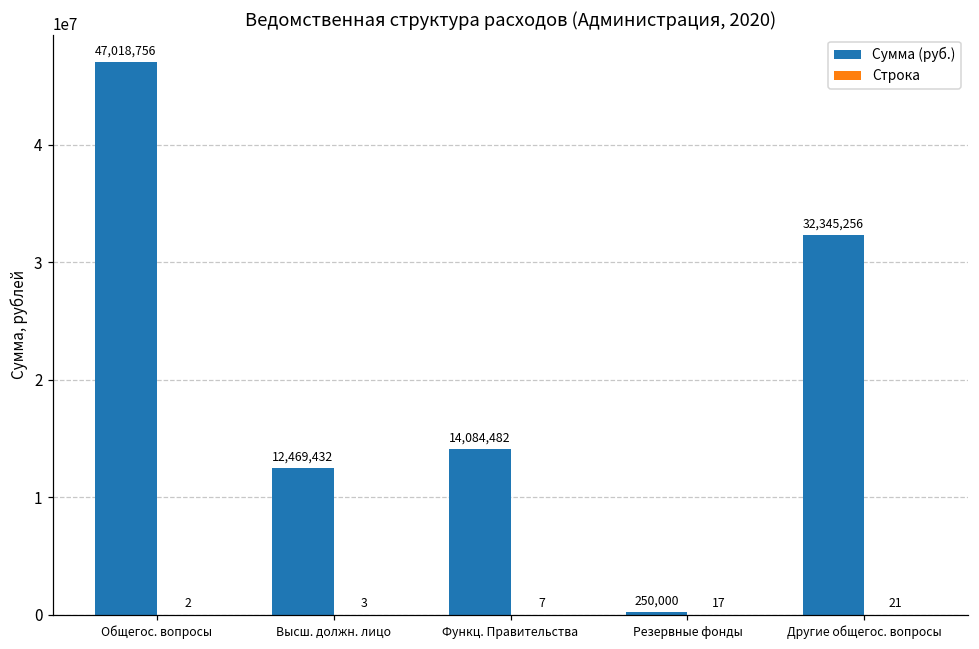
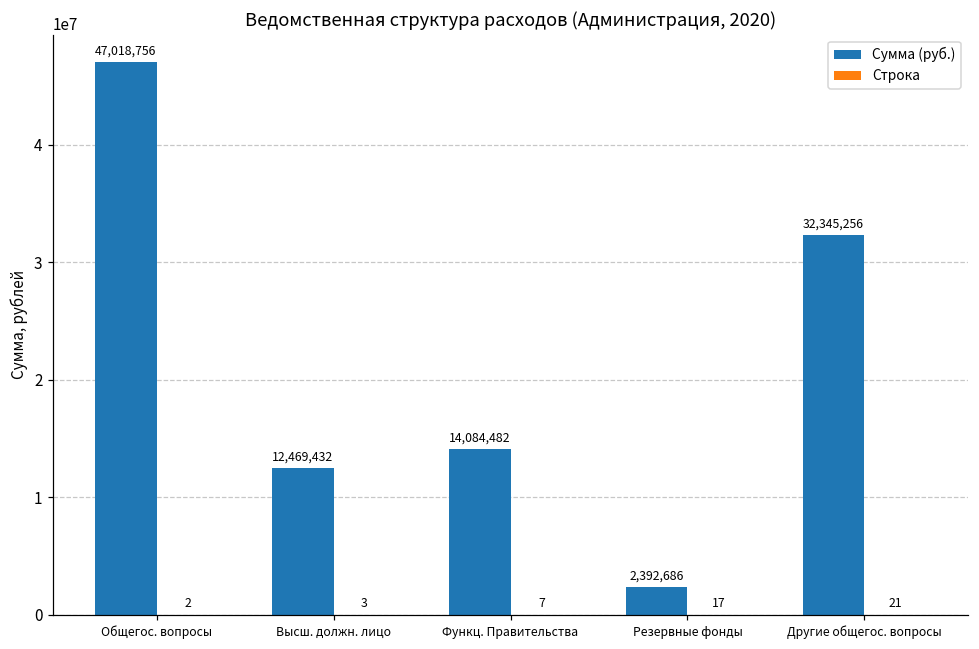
Сумма (руб.), Резервные фонды: 250,000 -> 2,392,686
